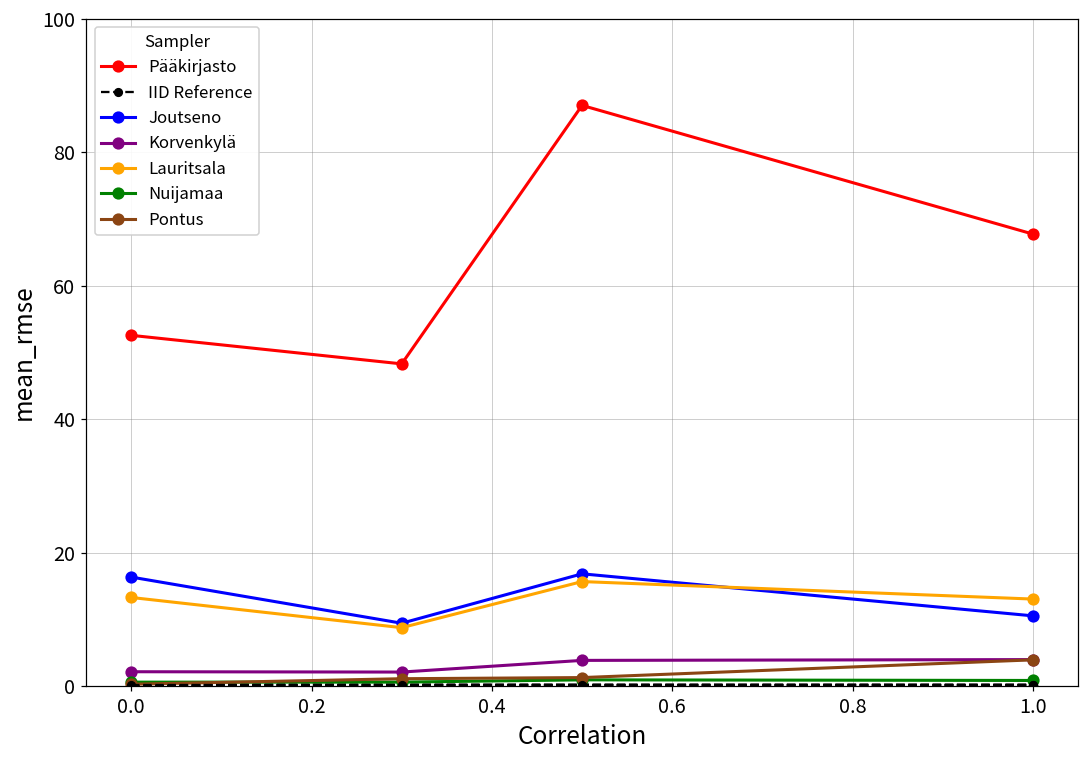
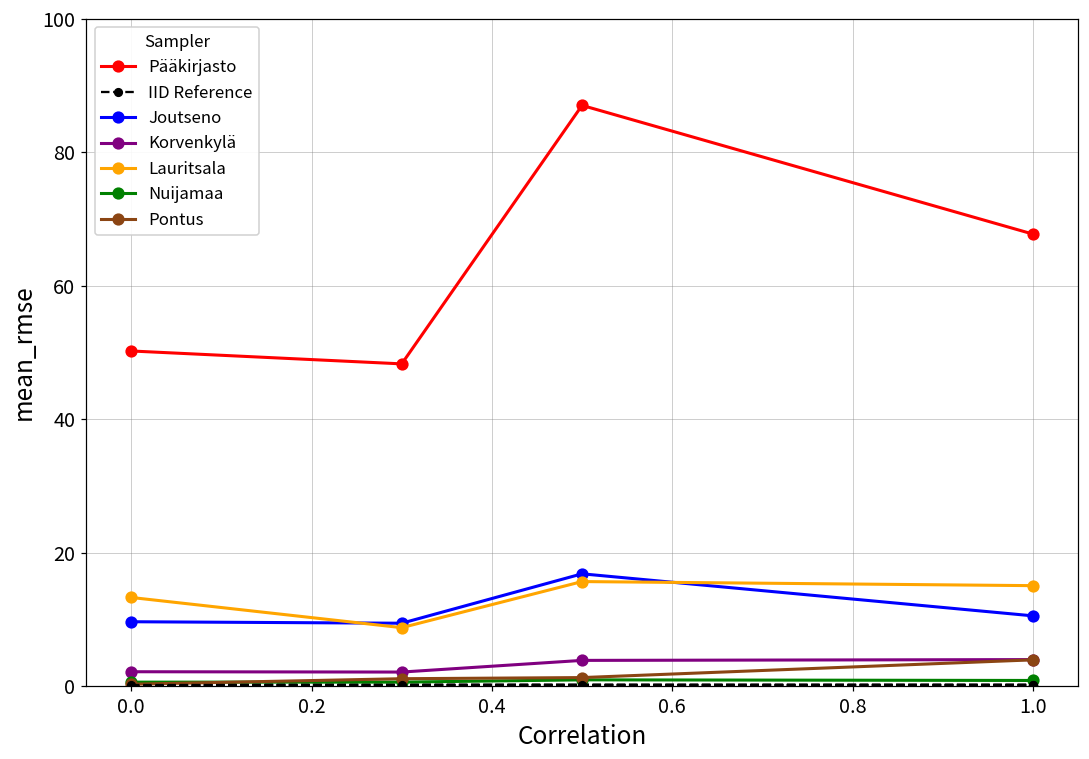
Pääkirjasto, 0.0: 53 -> 50
Joutseno, 0.0: 16 -> 10
Lauritsala, 1.0: 13 -> 15
